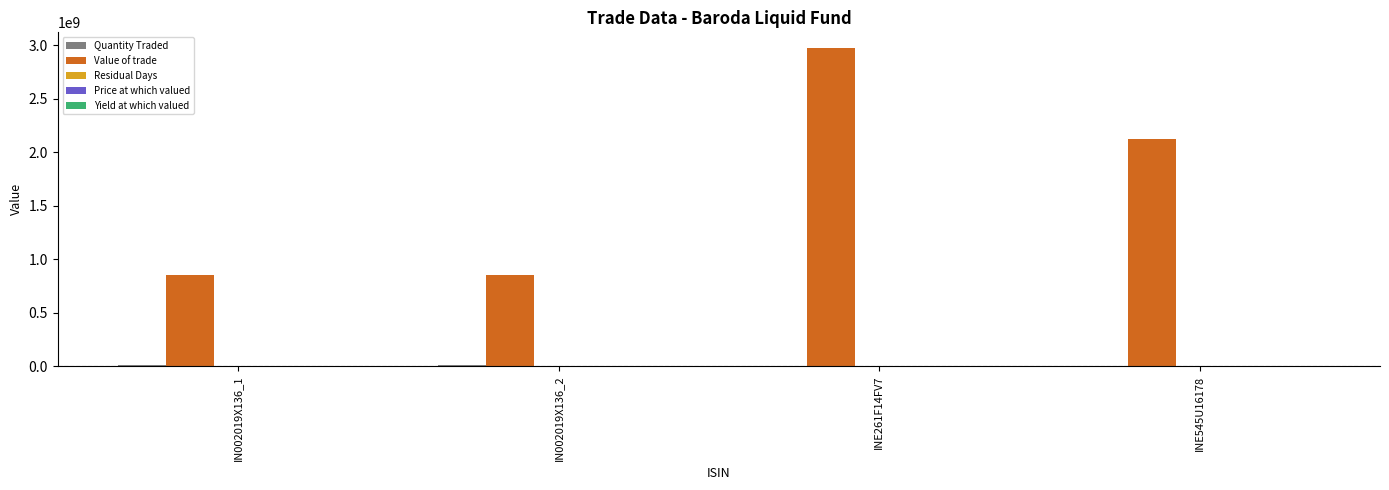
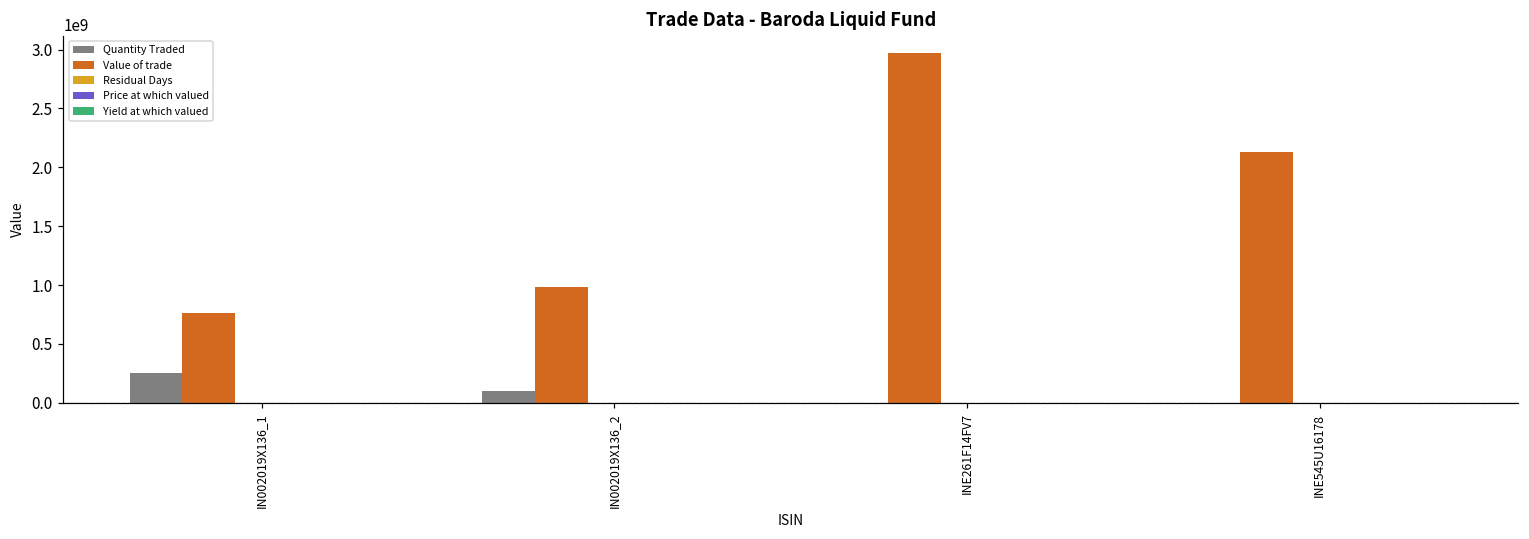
Quantity Traded, IN002019X136_1: 10000000 -> 250000000
Value of trade, IN002019X136_1: 850000000 -> 760000000
Quantity Traded, IN002019X136_2: 10000000 -> 100000000
Value of trade, IN002019X136_2: 850000000 -> 980000000
